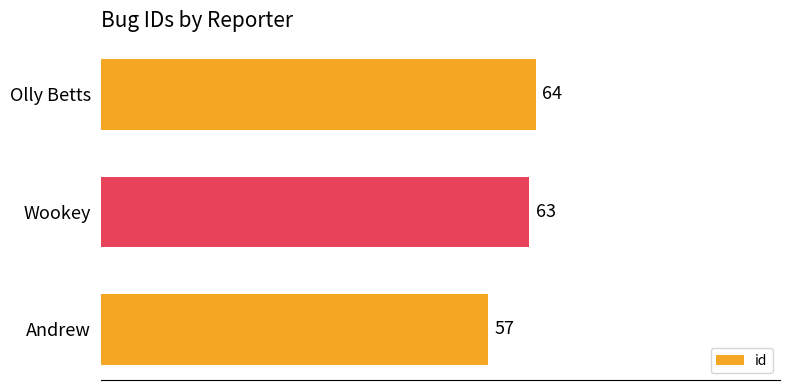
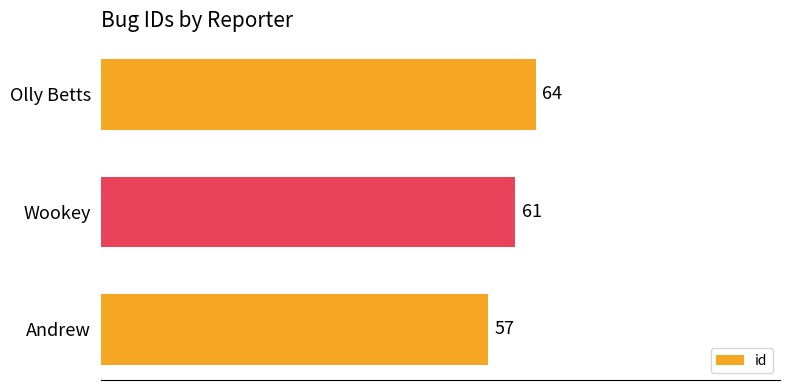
Wookey: 63 -> 61
